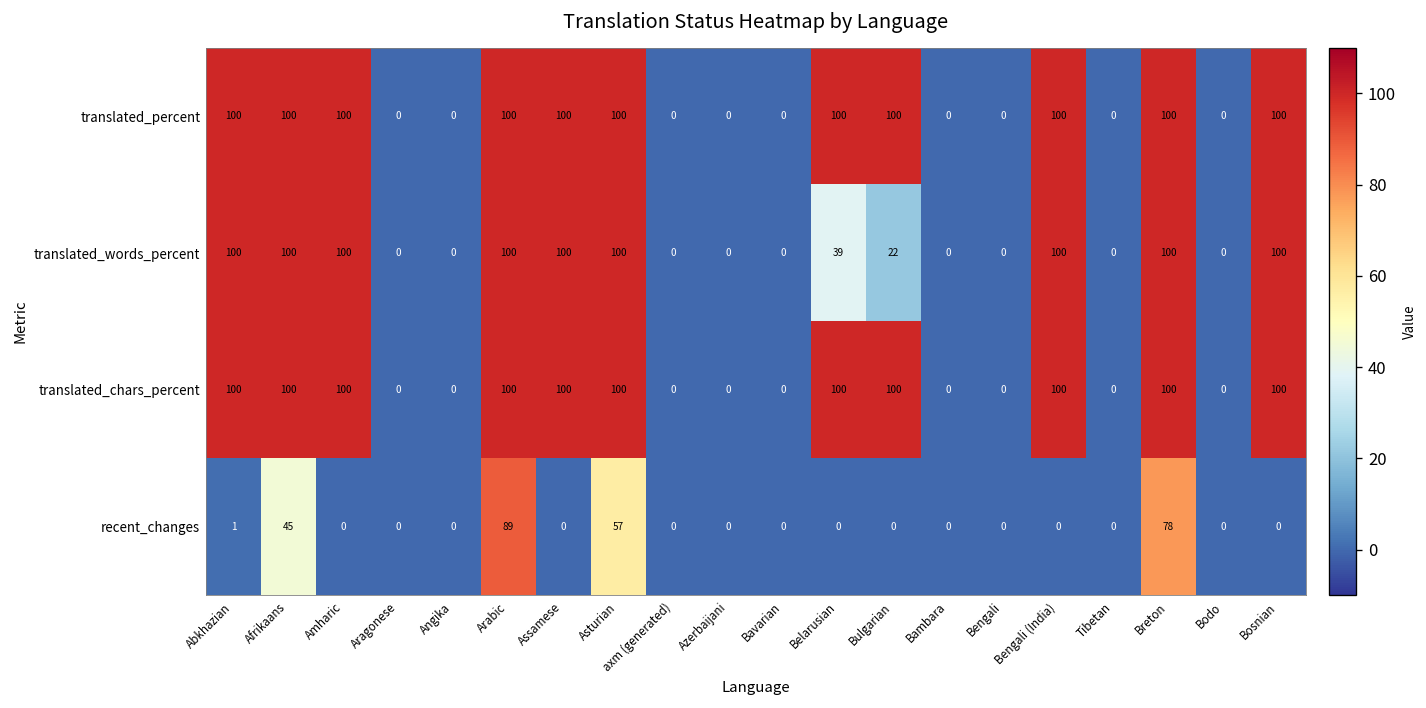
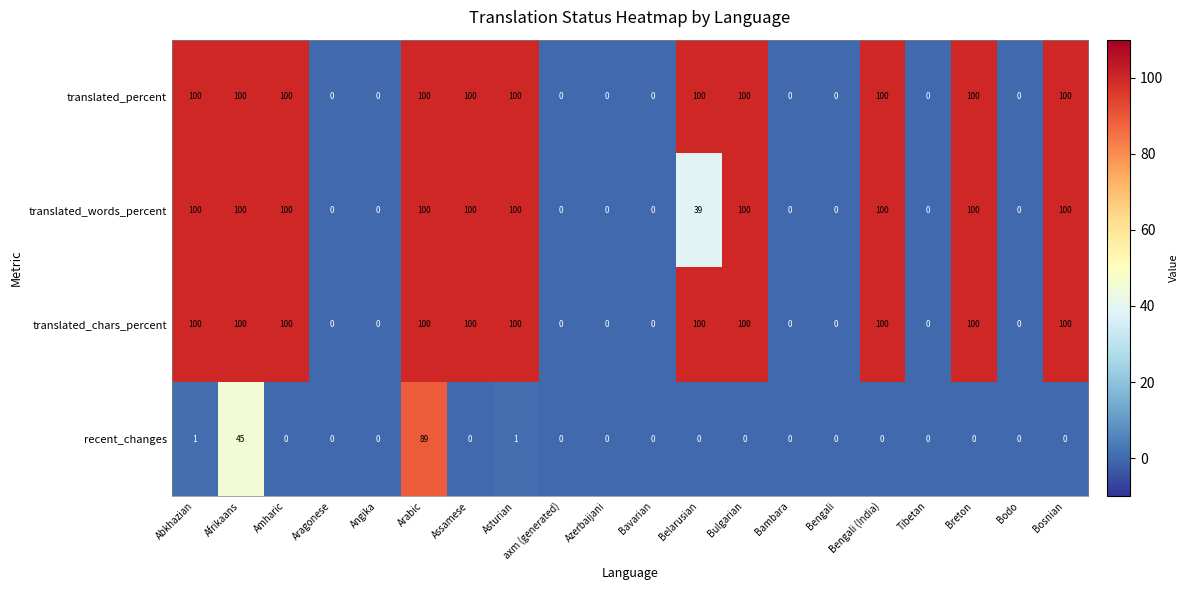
translated_words_percent, Bulgarian: 22 -> 100
recent_changes, Asturian: 57 -> 1
recent_changes, Breton: 78 -> 0
